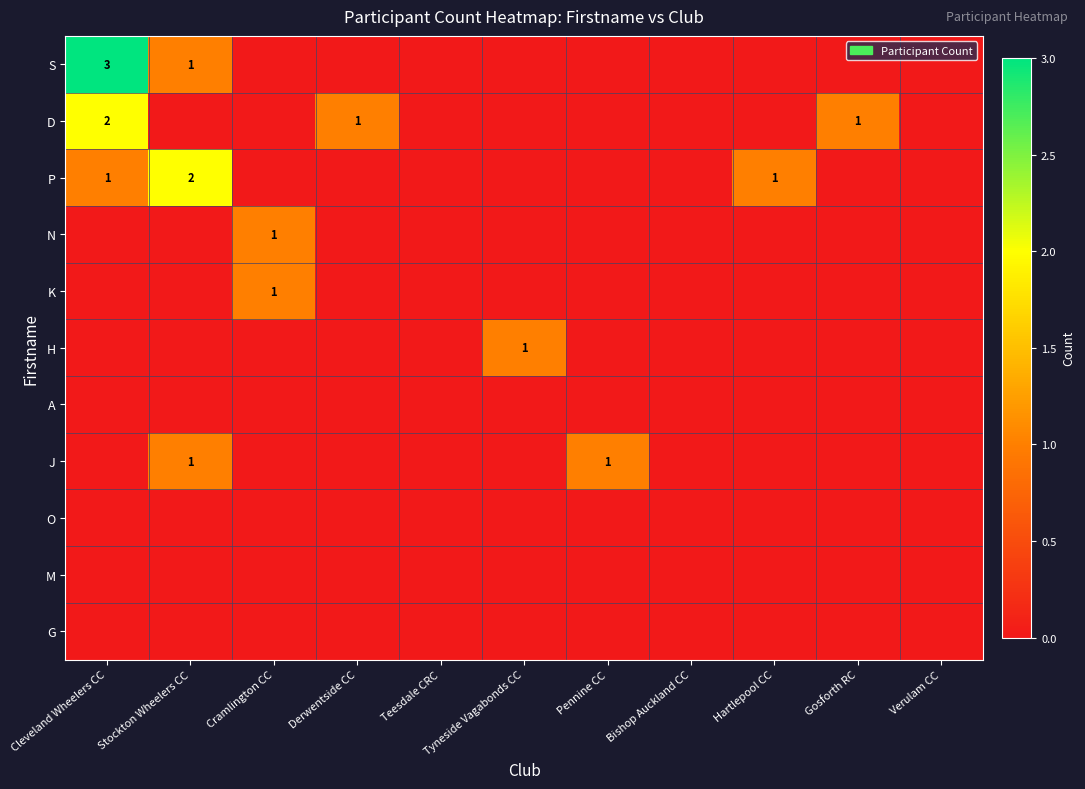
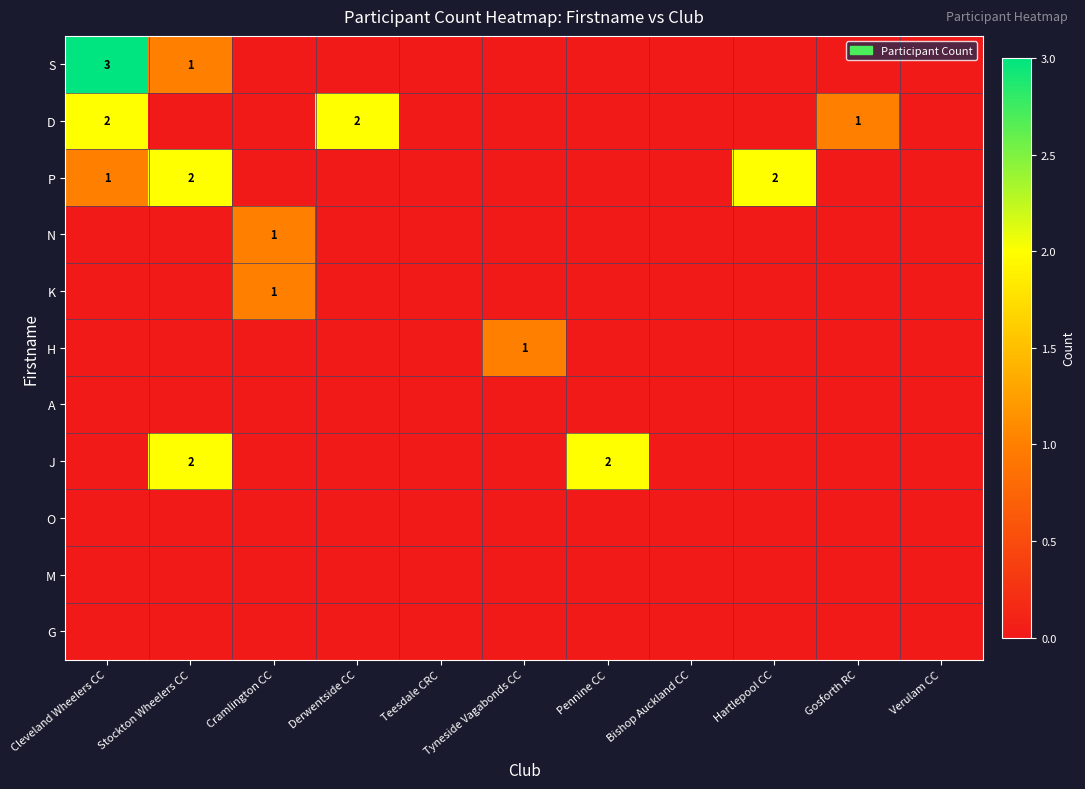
D, Derwentside CC: 1 -> 2
P, Hartlepool CC: 1 -> 2
J, Stockton Wheelers CC: 1 -> 2
J, Pennine CC: 1 -> 2
